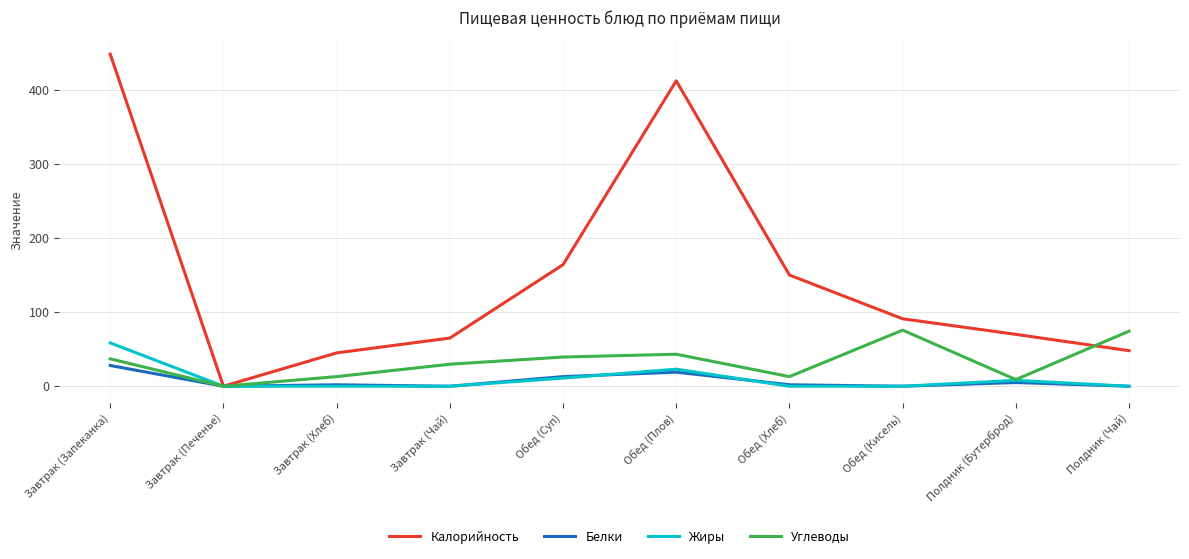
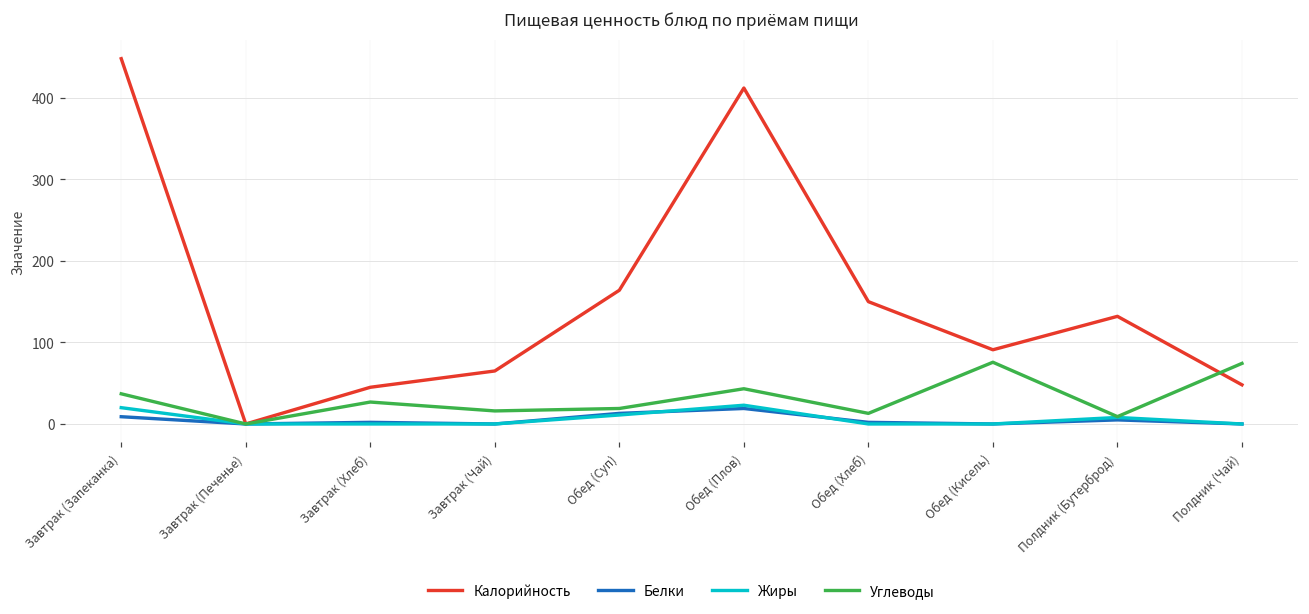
Белки, Завтрак (Запеканка): 30 -> 10
Жиры, Завтрак (Запеканка): 60 -> 20
Углеводы, Завтрак (Хлеб): 10 -> 30
Углеводы, Завтрак (Чай): 30 -> 20
Углеводы, Обед (Суп): 40 -> 20
Калорийность, Полдник (Бутерброд): 70 -> 130
